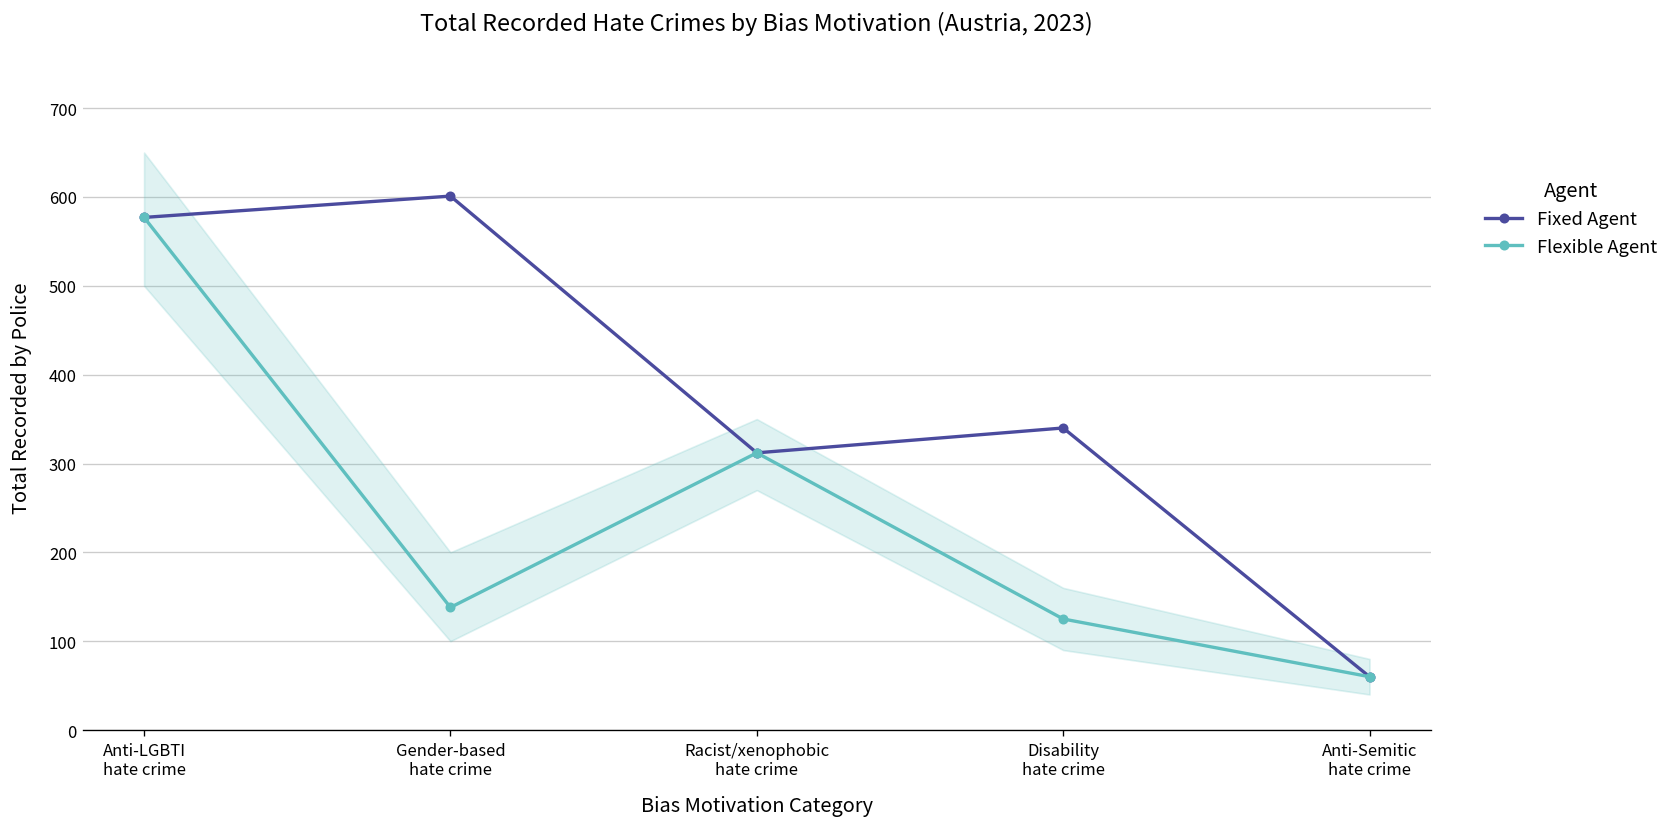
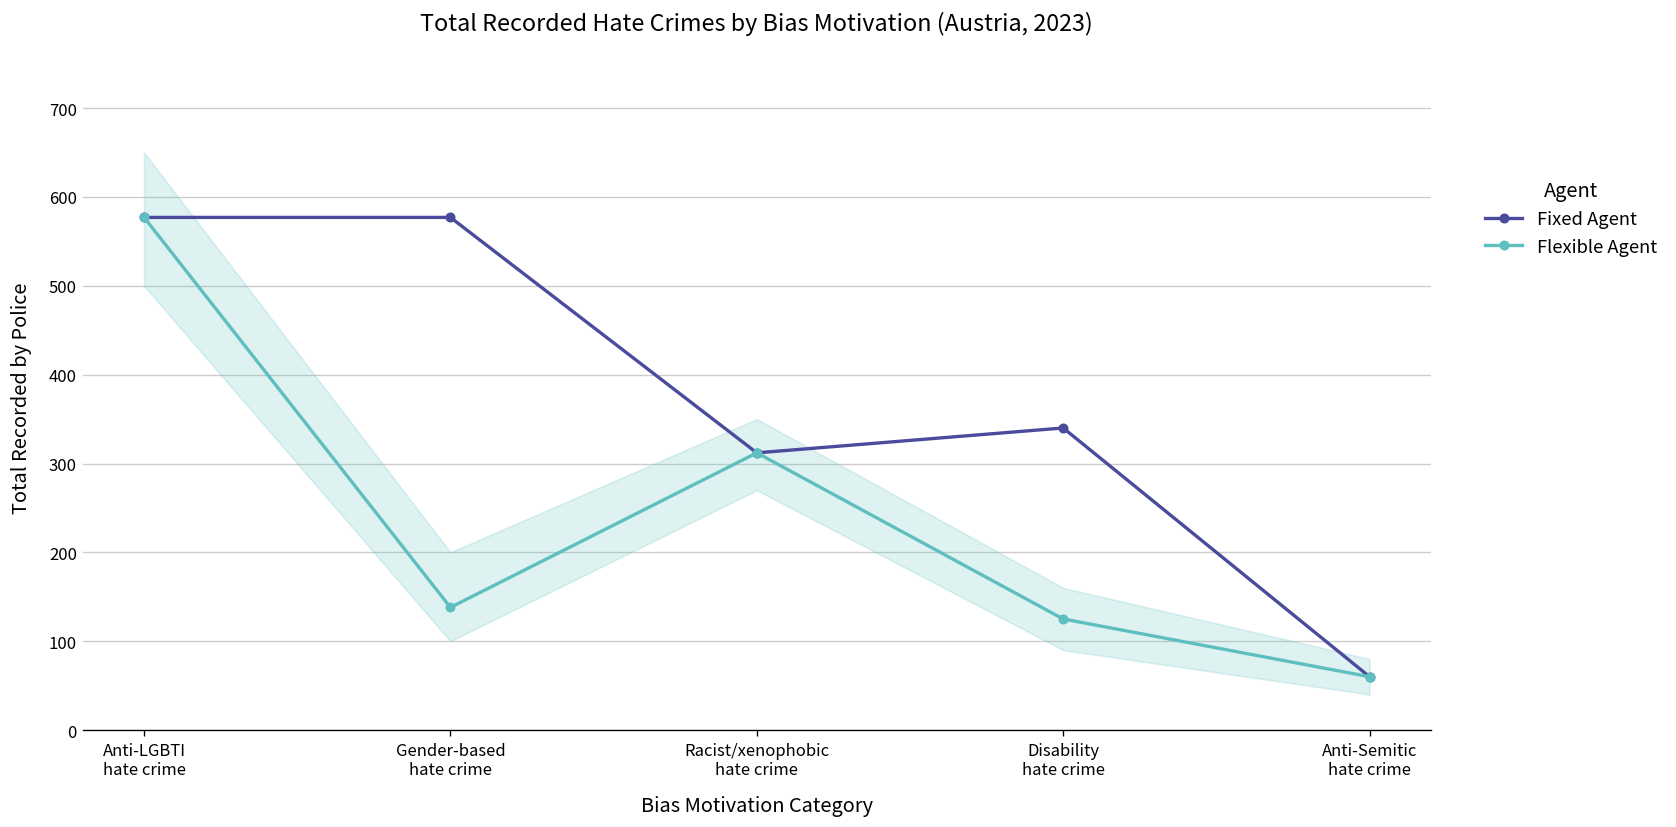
Fixed Agent, Gender-based hate crime: 600 -> 580
